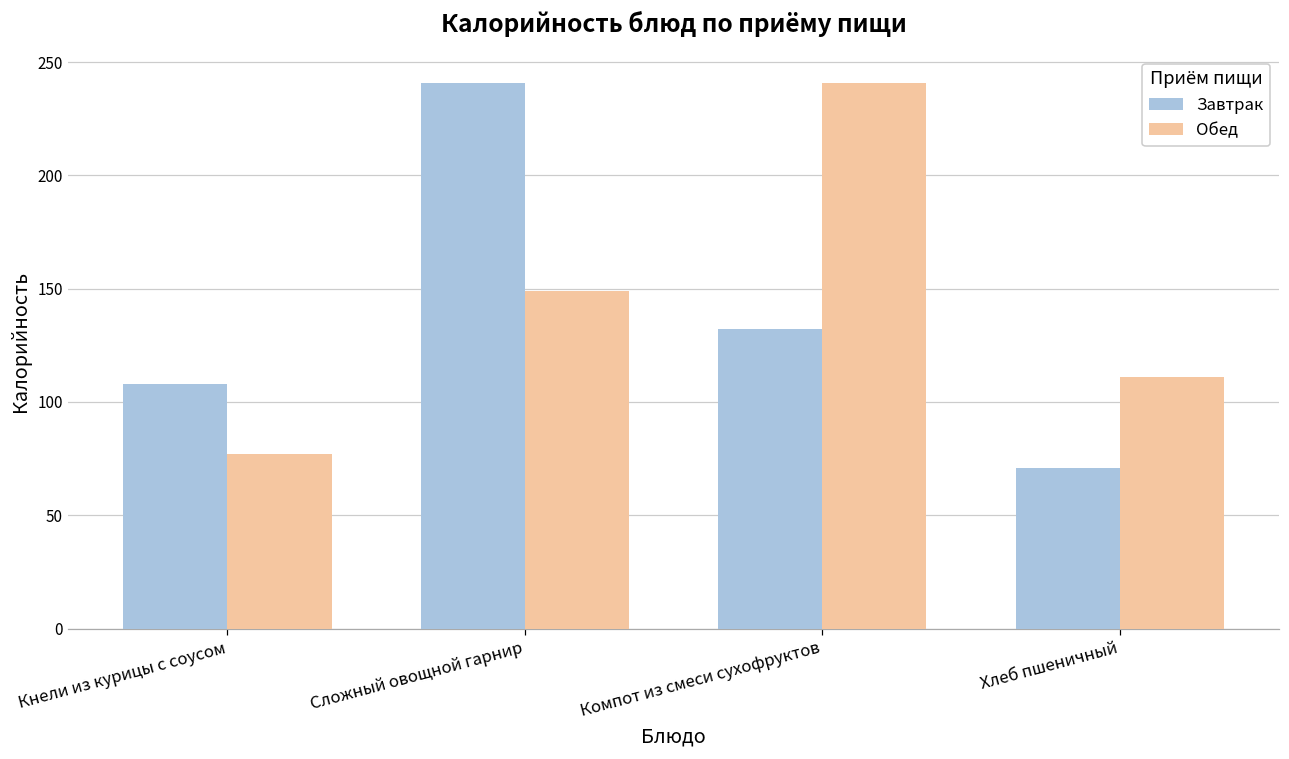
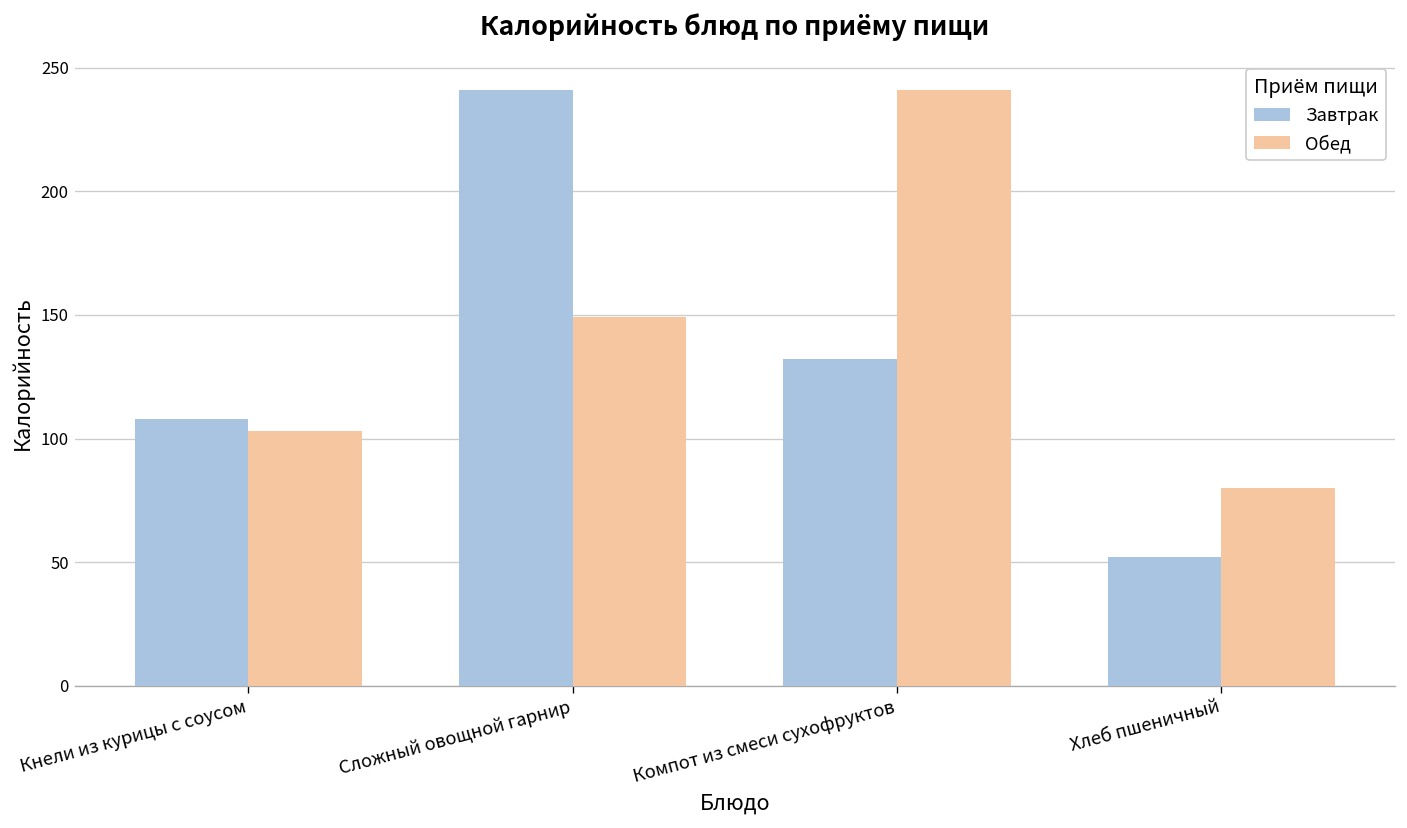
Обед, Кнели из курицы с соусом: 77 -> 103
Завтрак, Хлеб пшеничный: 71 -> 52
Обед, Хлеб пшеничный: 111 -> 80
